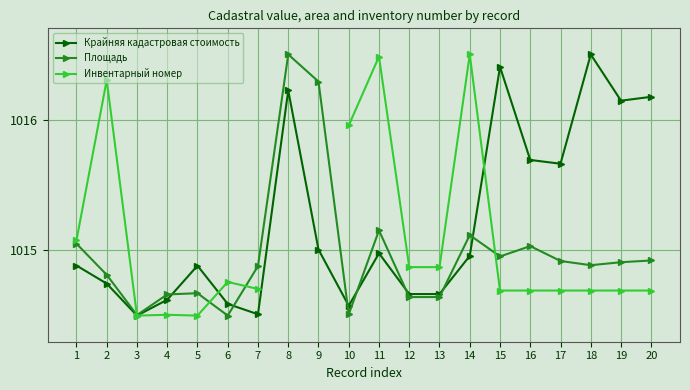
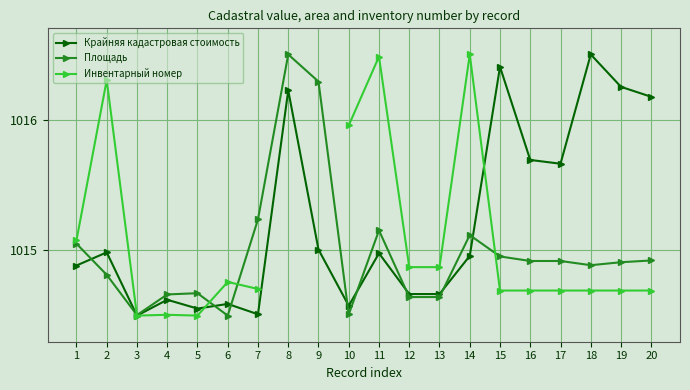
Крайняя кадастровая стоимость, 2: 1014.75 -> 1014.98
Крайняя кадастровая стоимость, 5: 1014.88 -> 1014.55
Площадь, 7: 1014.88 -> 1015.24
Площадь, 16: 1015.03 -> 1014.92
Крайняя кадастровая стоимость, 19: 1016.15 -> 1016.25
